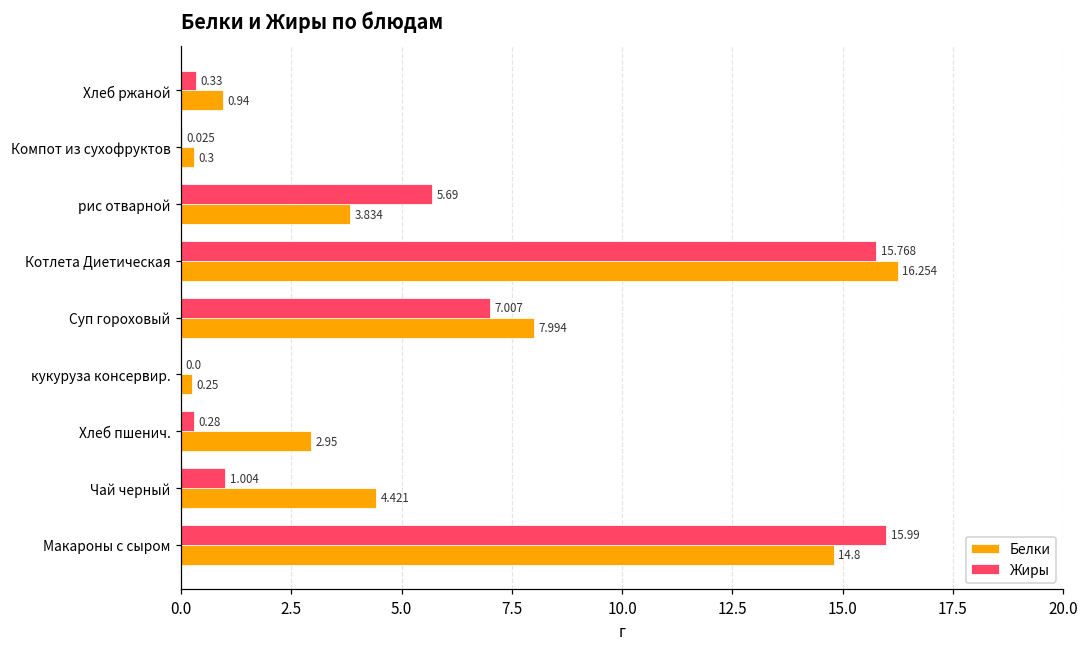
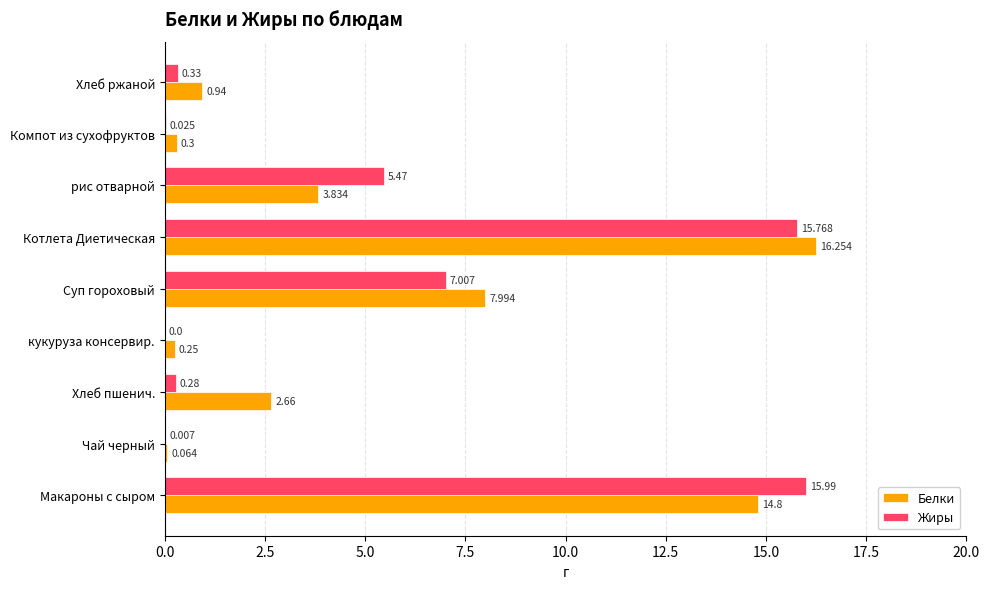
Жиры, рис отварной: 5.69 -> 5.47
Белки, Хлеб пшенич.: 2.95 -> 2.66
Жиры, Чай черный: 1.004 -> 0.007
Белки, Чай черный: 4.421 -> 0.064
